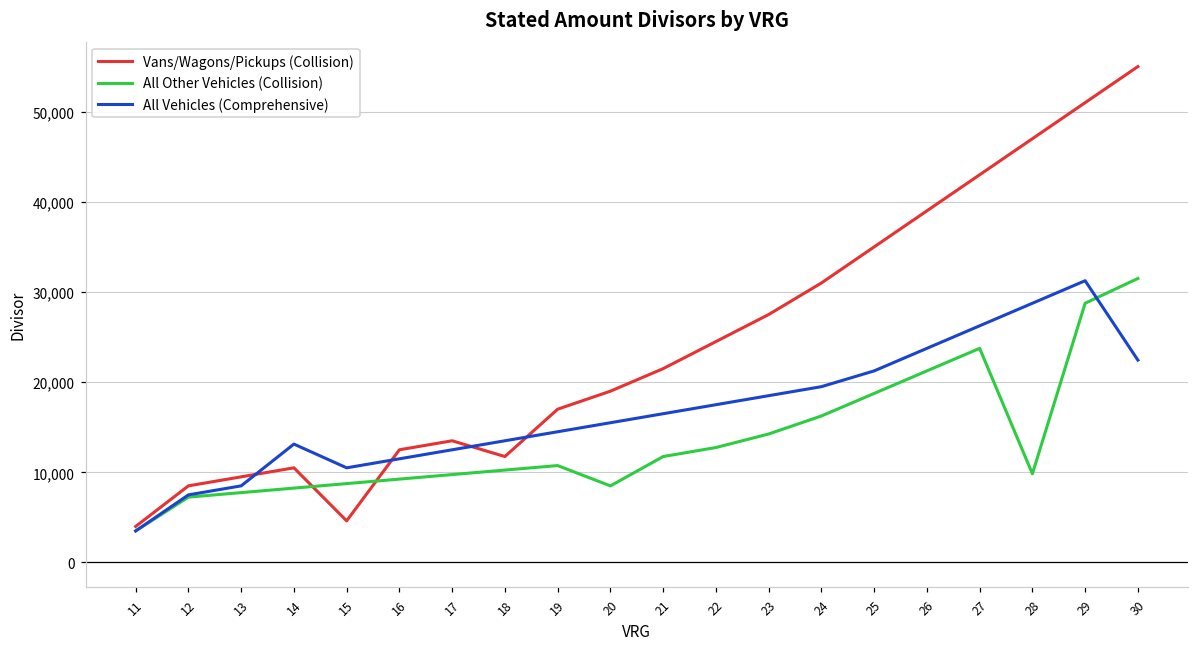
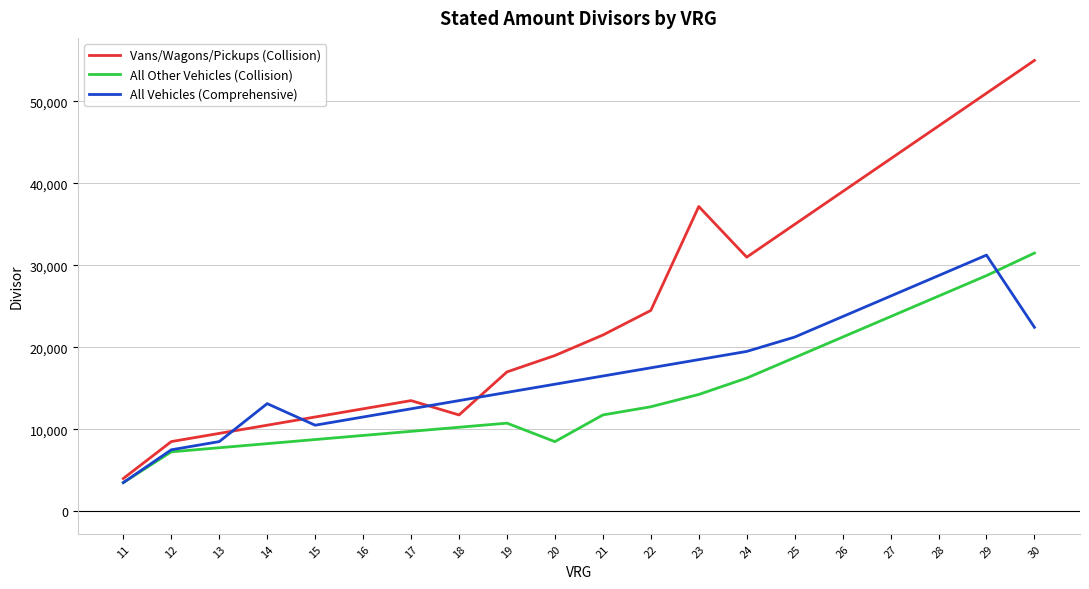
Vans/Wagons/Pickups (Collision), 15: 5,000 -> 12,000
Vans/Wagons/Pickups (Collision), 23: 28,000 -> 37,000
All Other Vehicles (Collision), 28: 10,000 -> 26,000
